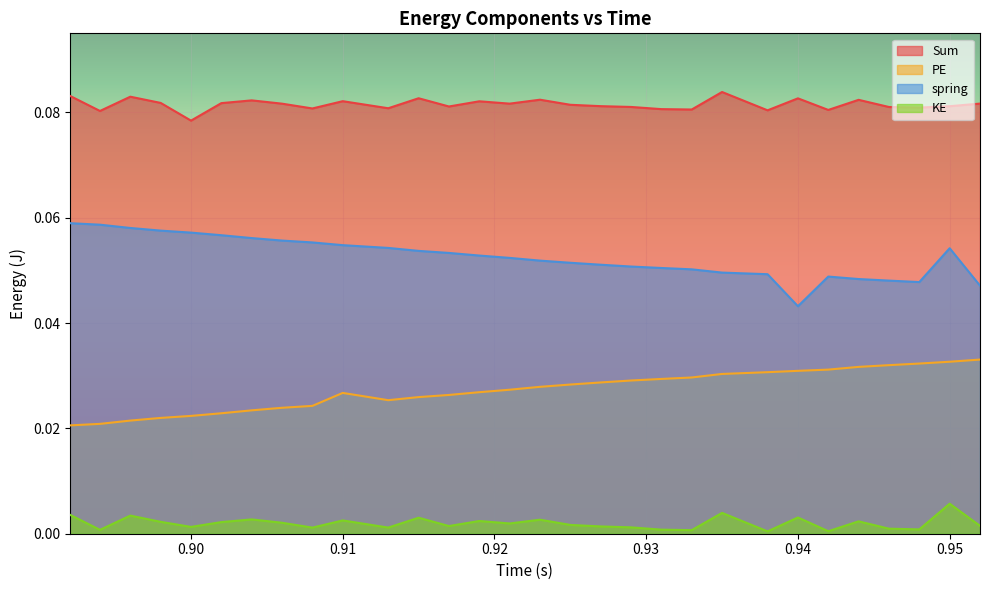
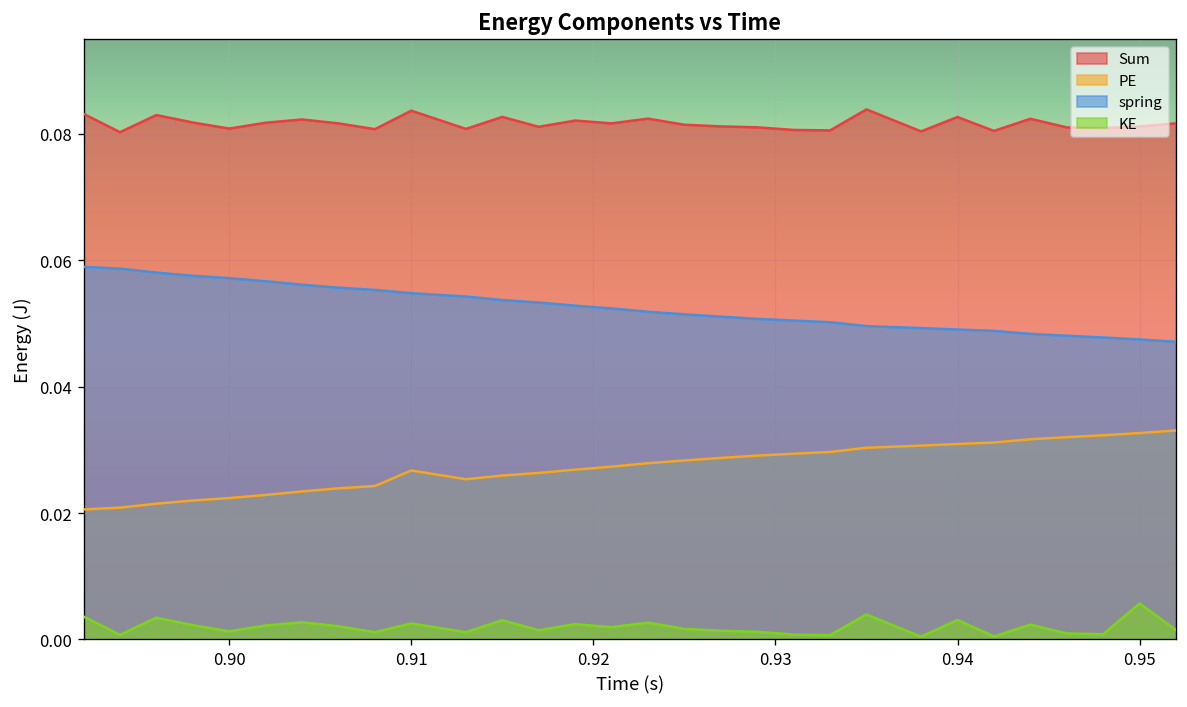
Sum, 0.90: 0.078 -> 0.081
Sum, 0.91: 0.082 -> 0.084
spring, 0.94: 0.043 -> 0.049
spring, 0.95: 0.054 -> 0.047
